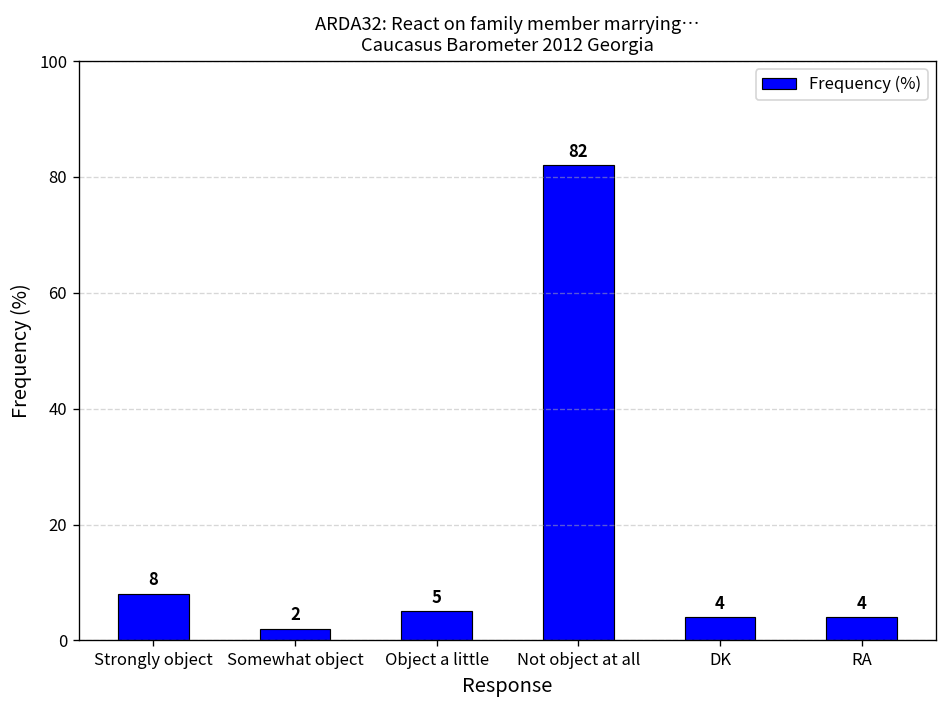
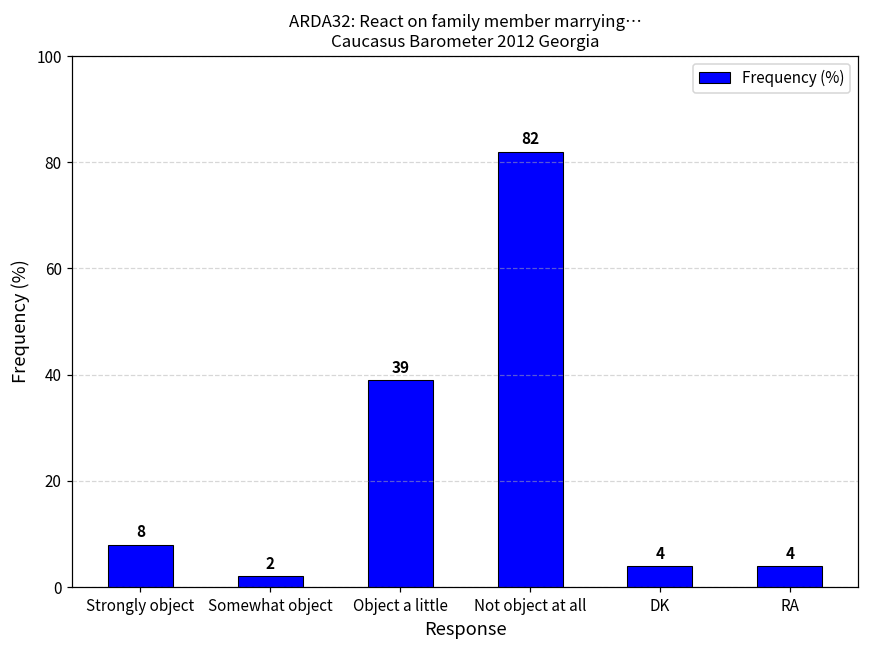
Object a little: 5 -> 39
